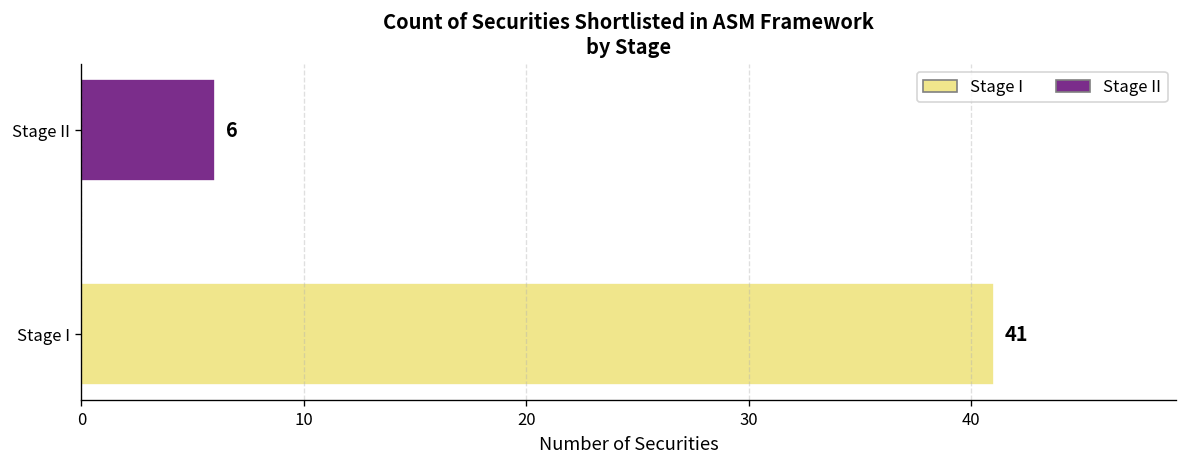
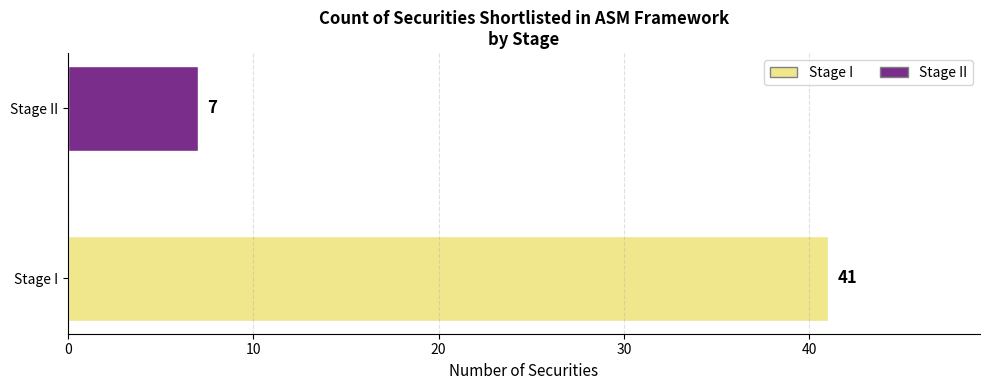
Stage II: 6 -> 7
